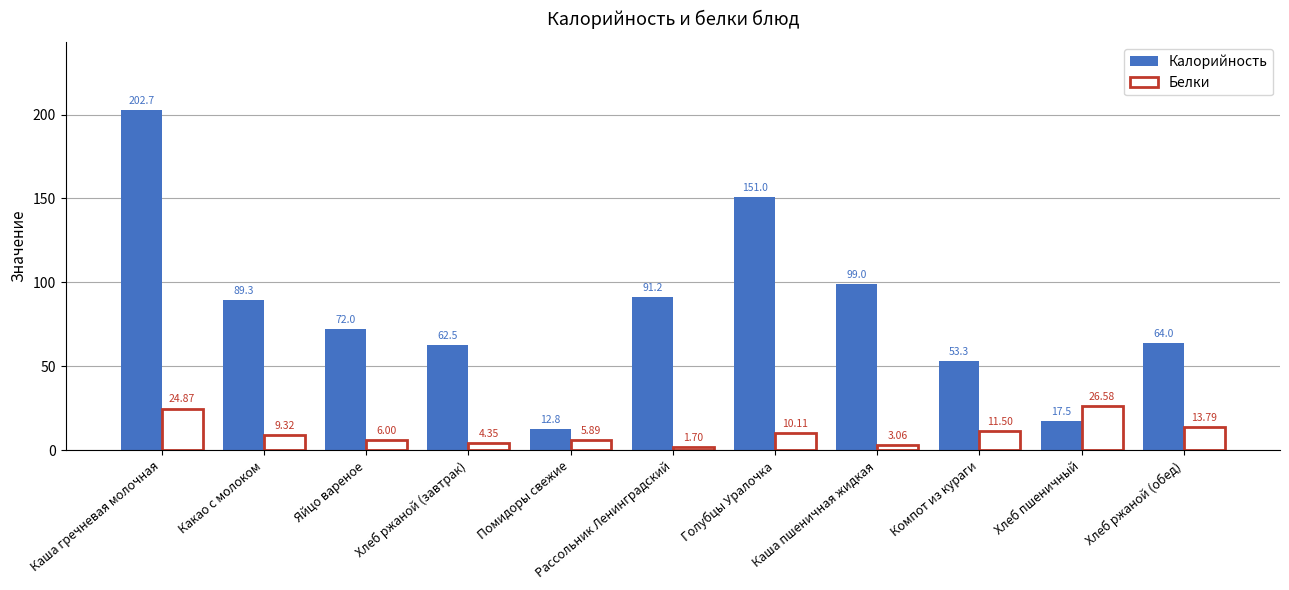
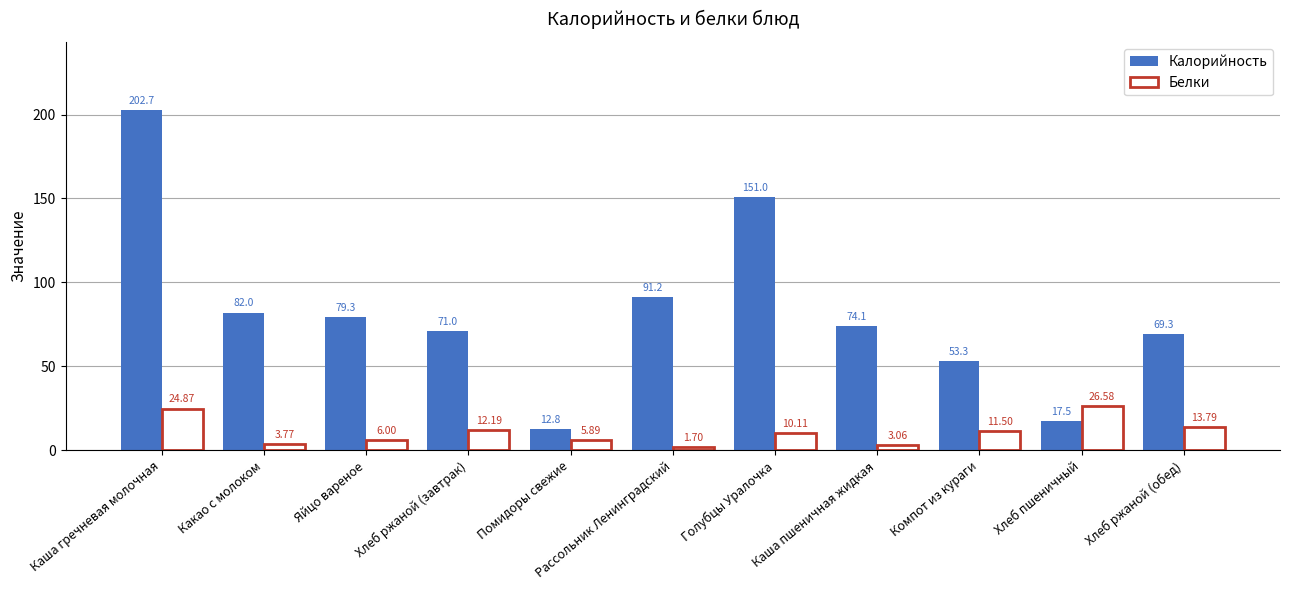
Калорийность, Какао с молоком: 89.3 -> 82.0
Белки, Какао с молоком: 9.32 -> 3.77
Калорийность, Яйцо вареное: 72.0 -> 79.3
Калорийность, Хлеб ржаной (завтрак): 62.5 -> 71.0
Белки, Хлеб ржаной (завтрак): 4.35 -> 12.19
Калорийность, Каша пшеничная жидкая: 99.0 -> 74.1
Калорийность, Хлеб ржаной (обед): 64.0 -> 69.3
